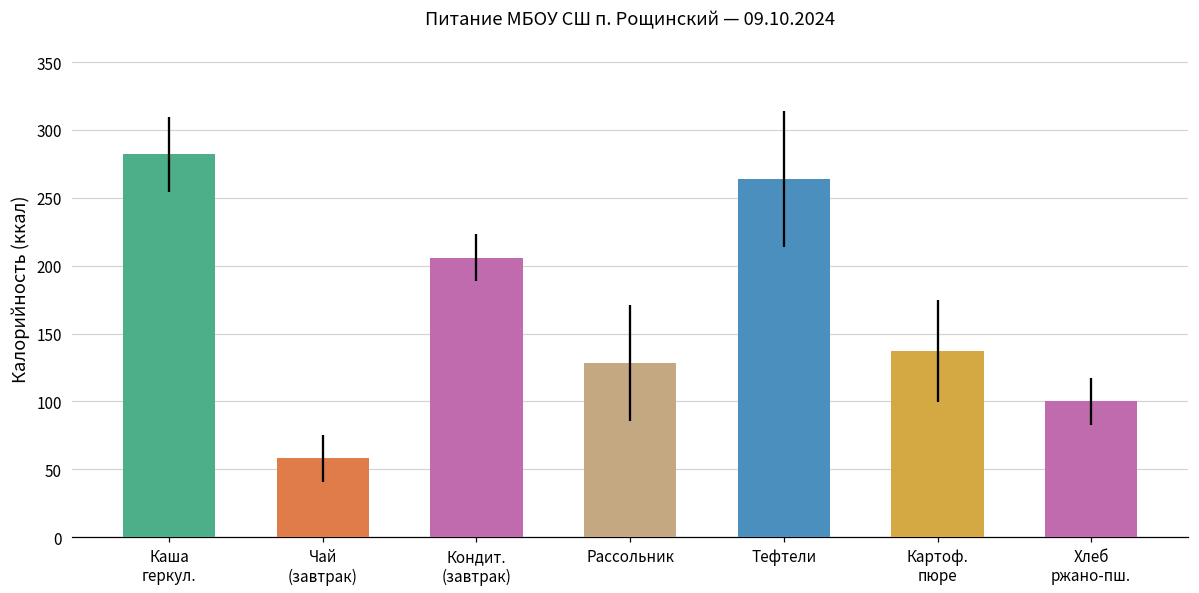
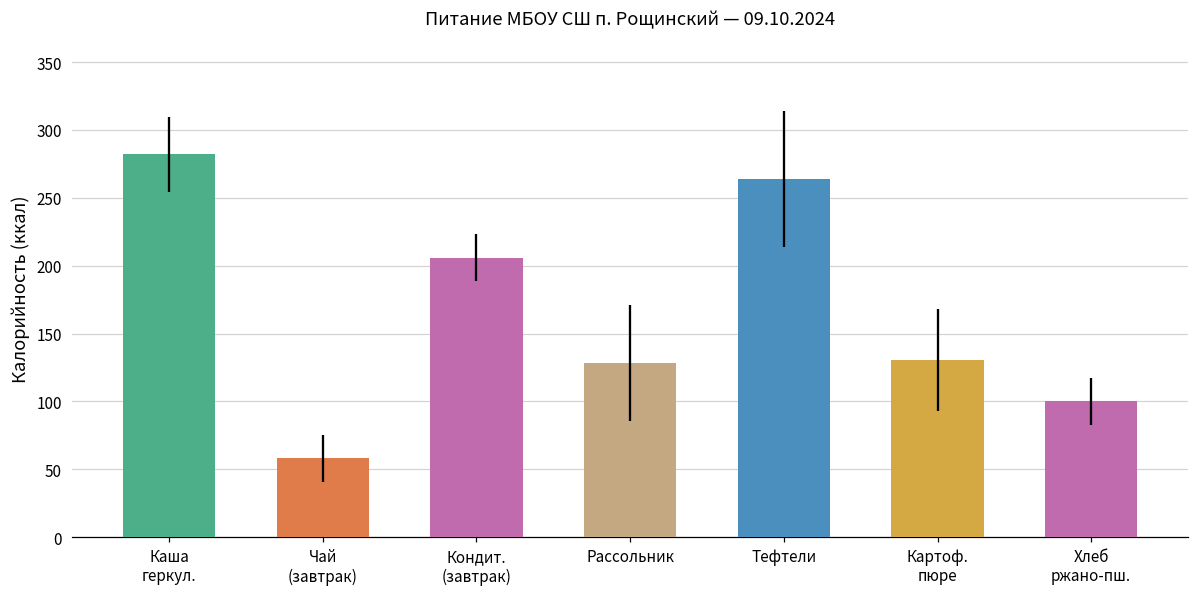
Картоф. пюре: 137 -> 130
